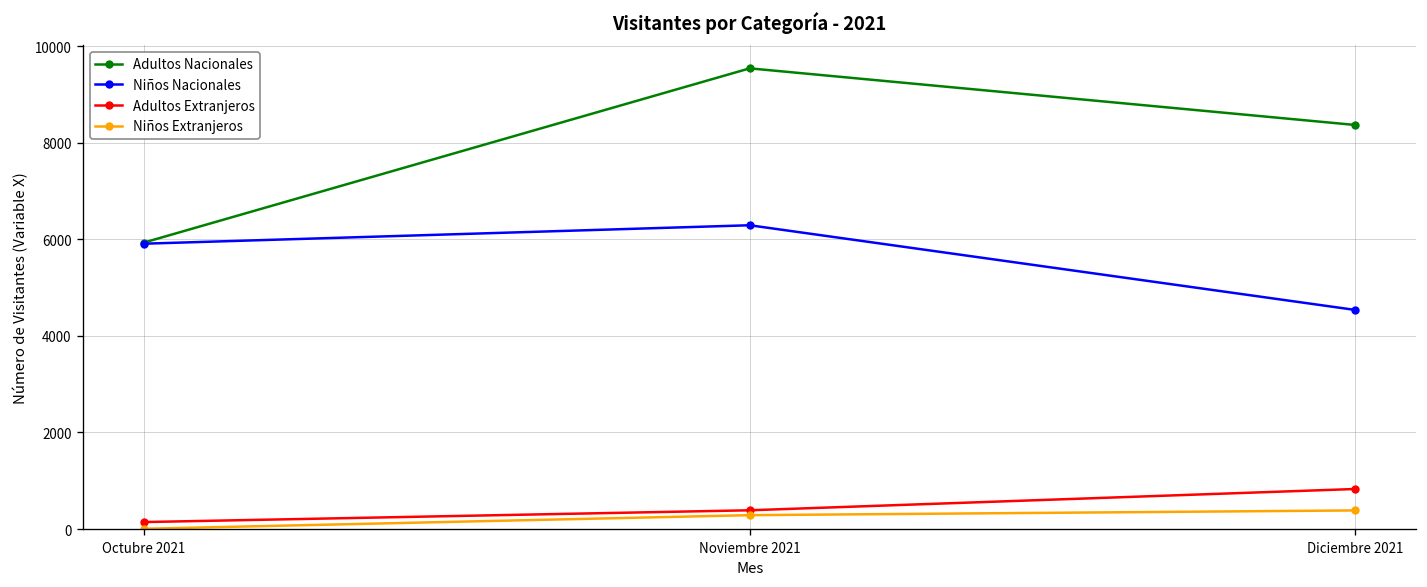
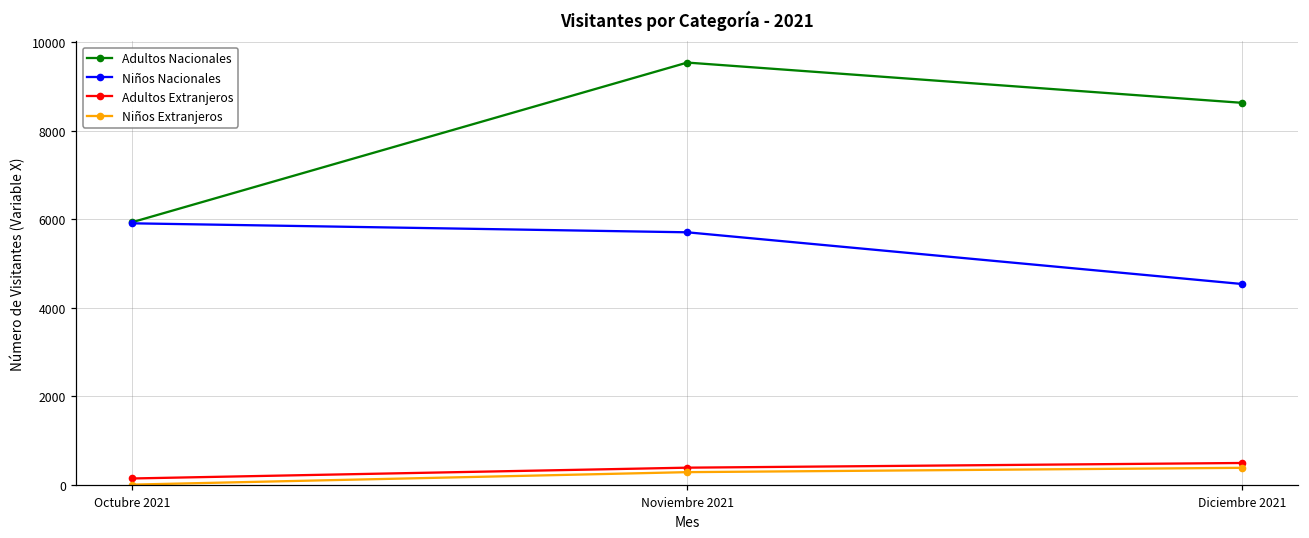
Niños Nacionales, Noviembre 2021: 6300 -> 5700
Adultos Nacionales, Diciembre 2021: 8400 -> 8600
Adultos Extranjeros, Diciembre 2021: 800 -> 500
